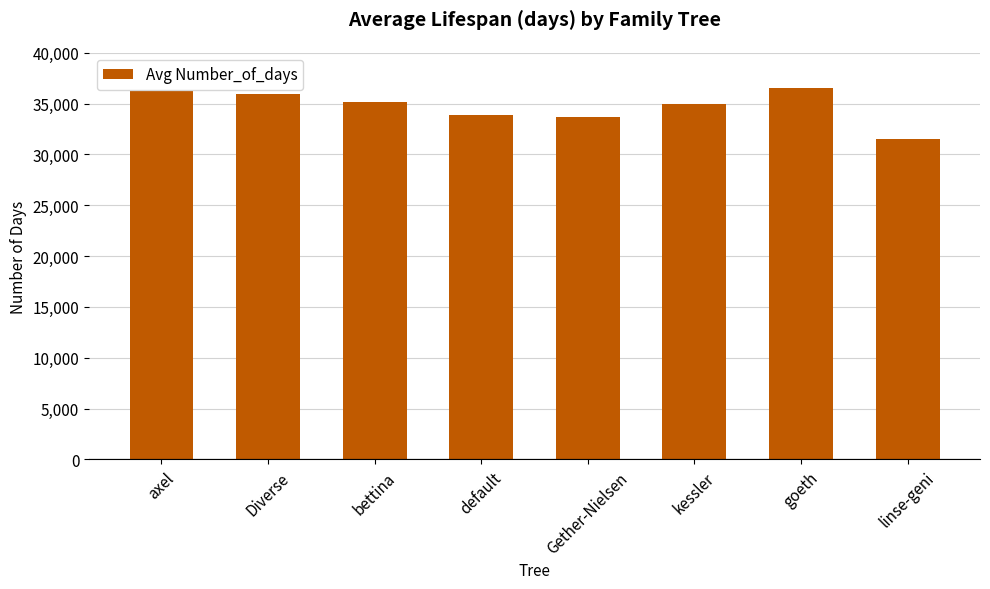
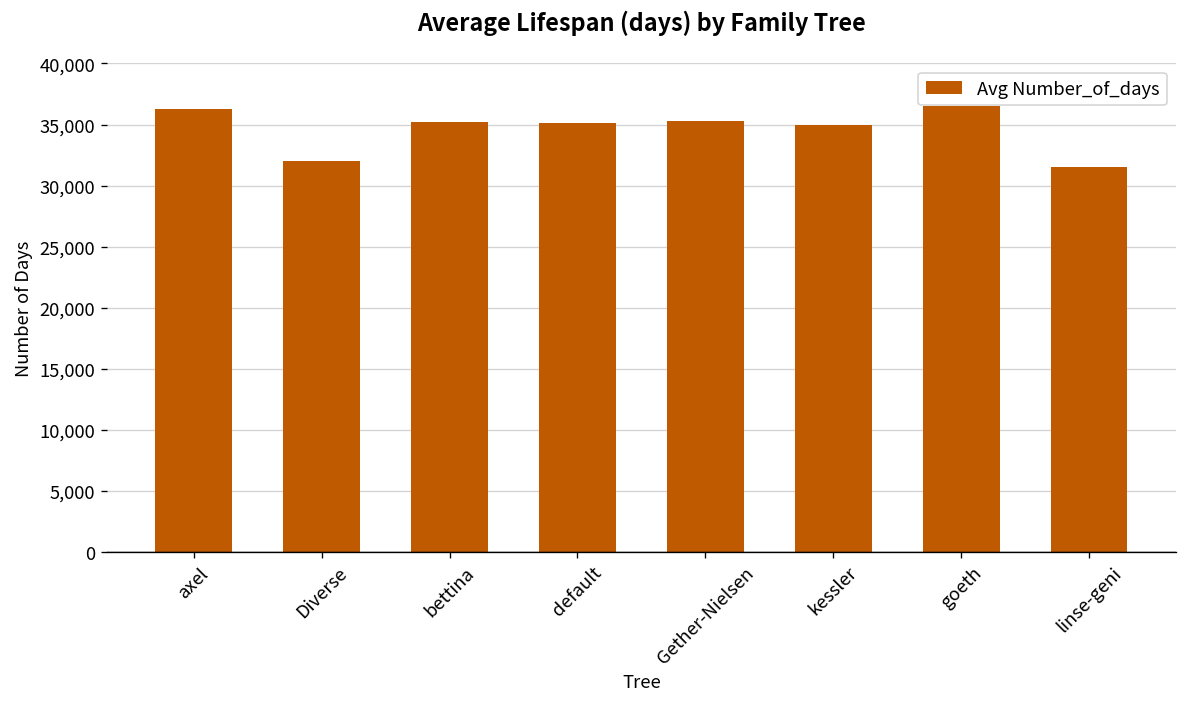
Diverse: 35,900 -> 32,000
default: 33,800 -> 35,100
Gether-Nielsen: 33,700 -> 35,300
